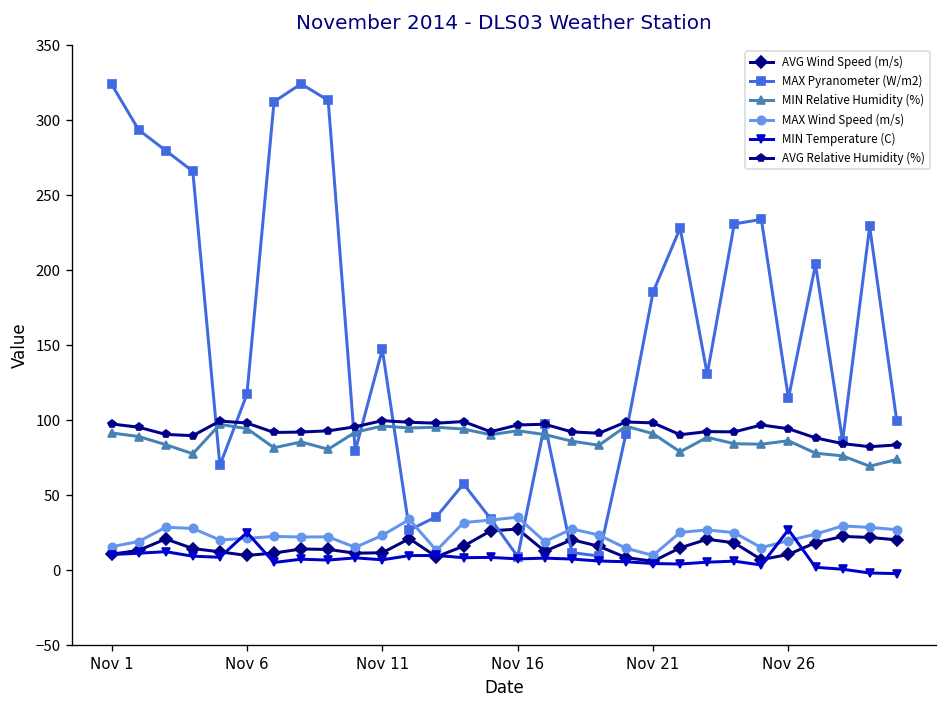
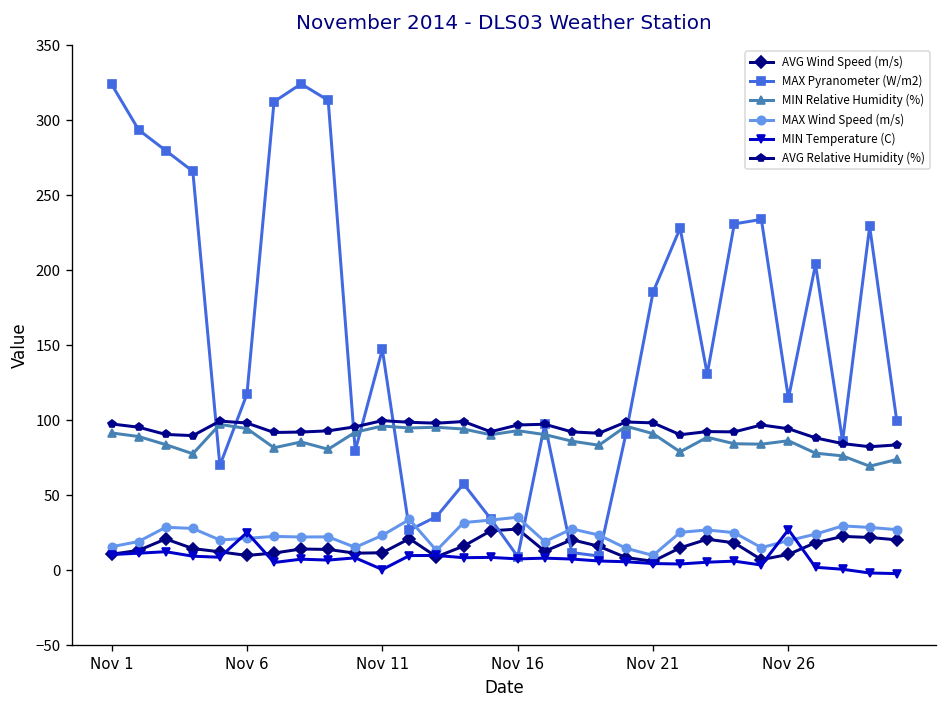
MIN Temperature (C), Nov 11: 7 -> 1
